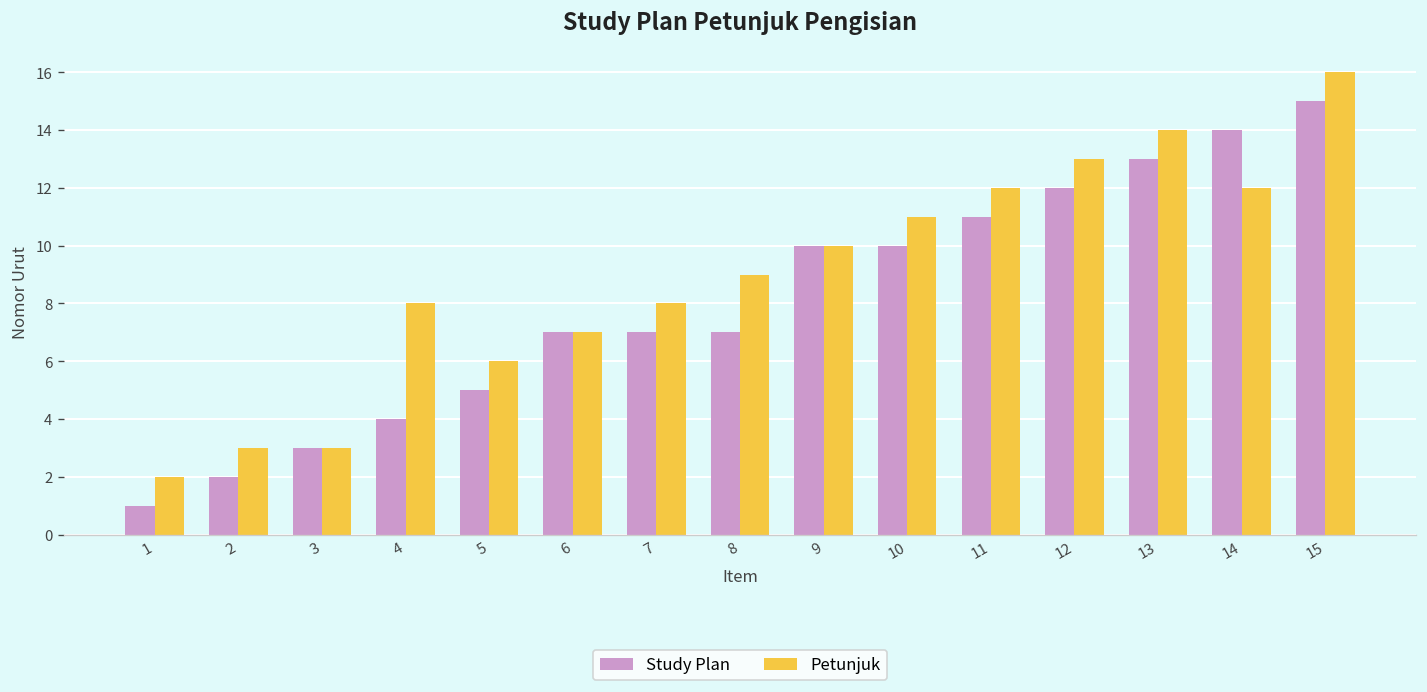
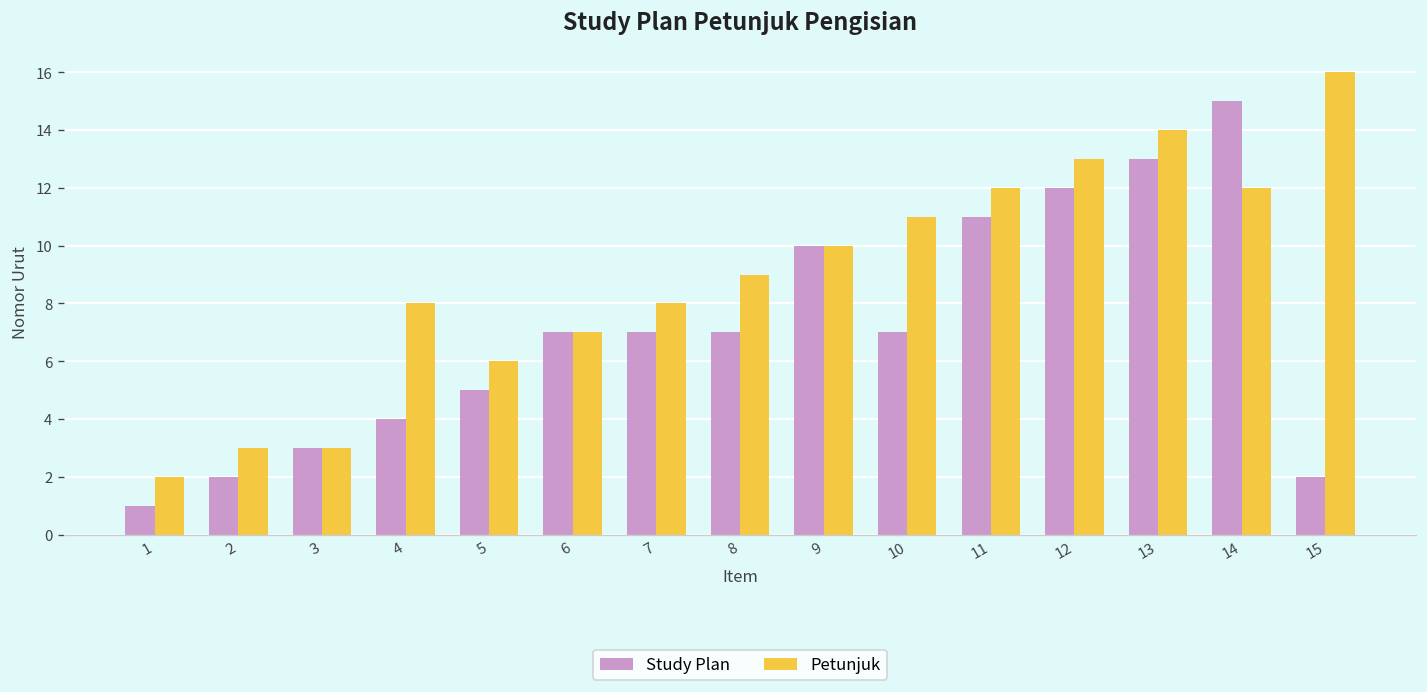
Study Plan, 10: 10 -> 7
Study Plan, 14: 14 -> 15
Study Plan, 15: 15 -> 2
